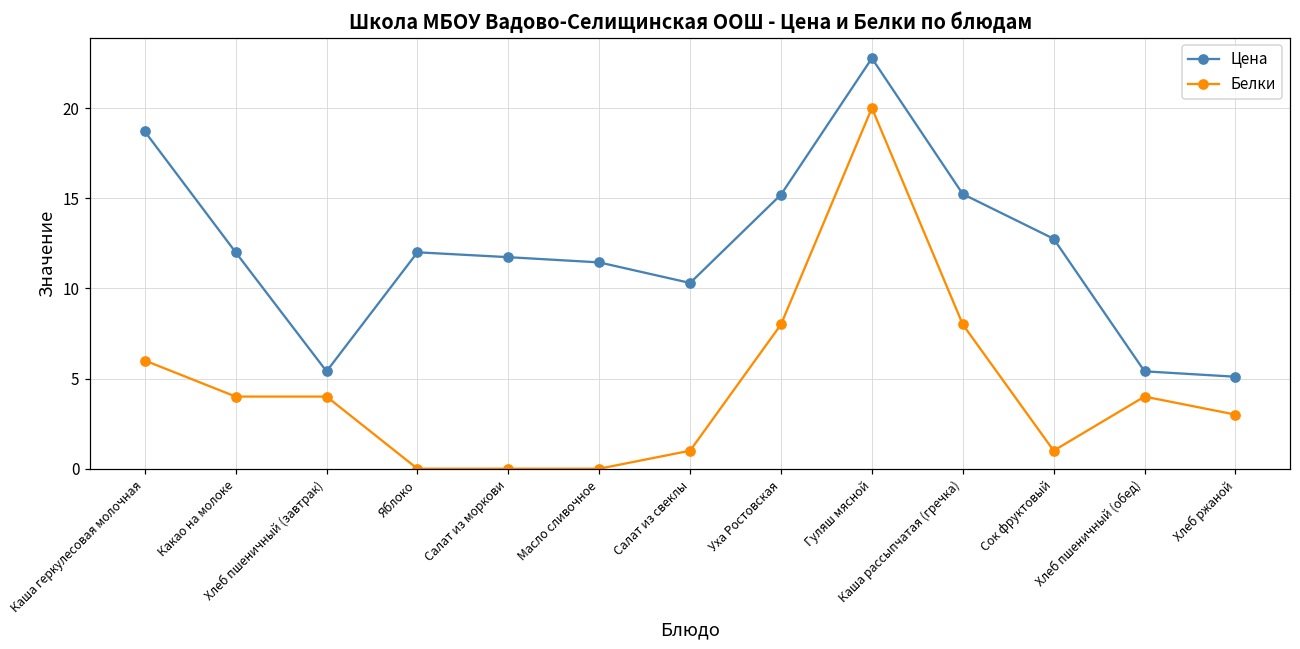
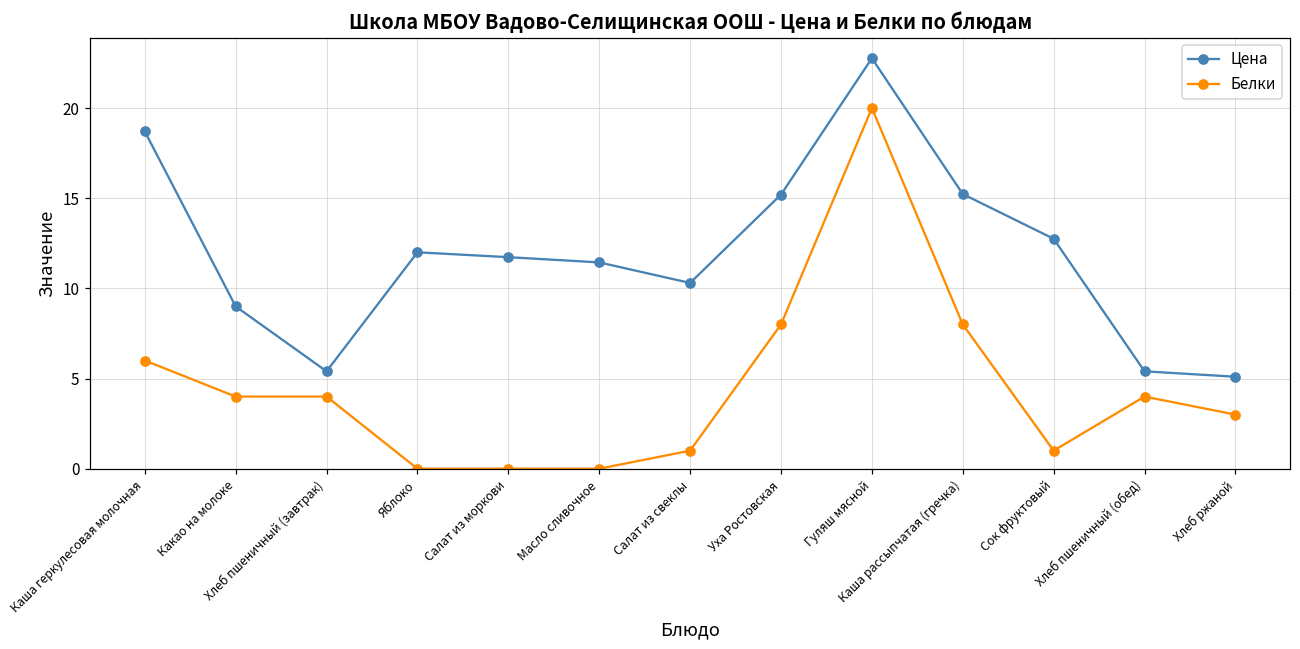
Цена, Какао на молоке: 12 -> 9
